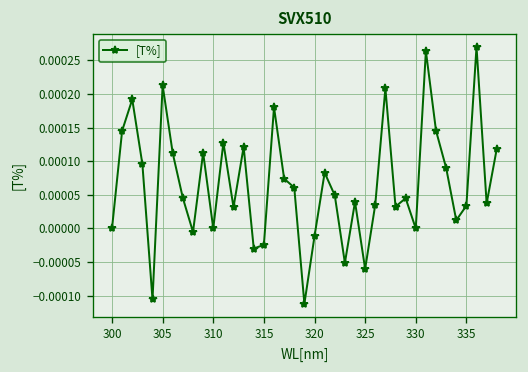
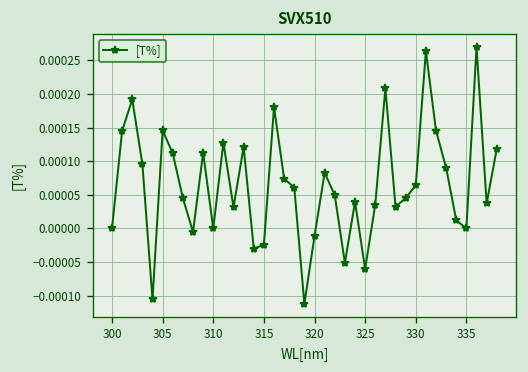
305: 0.00021 -> 0.00015
330: 0.0000 -> 0.0001
335: 0.00003 -> 0.00000
